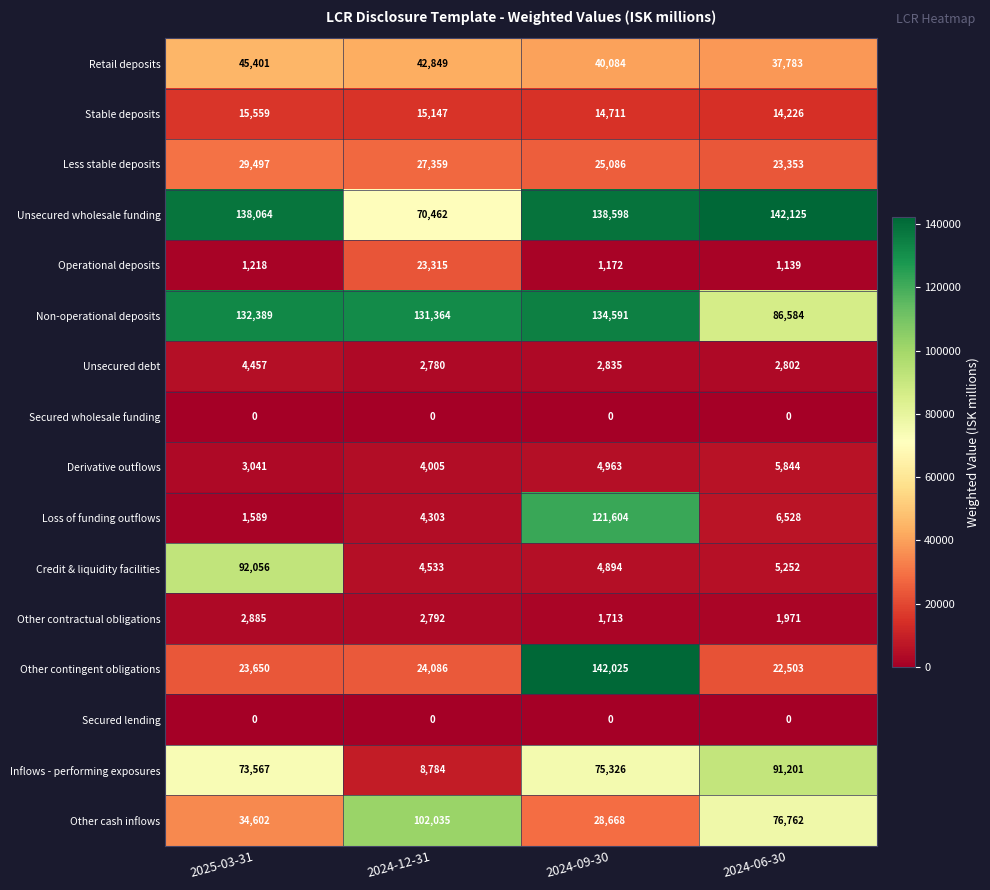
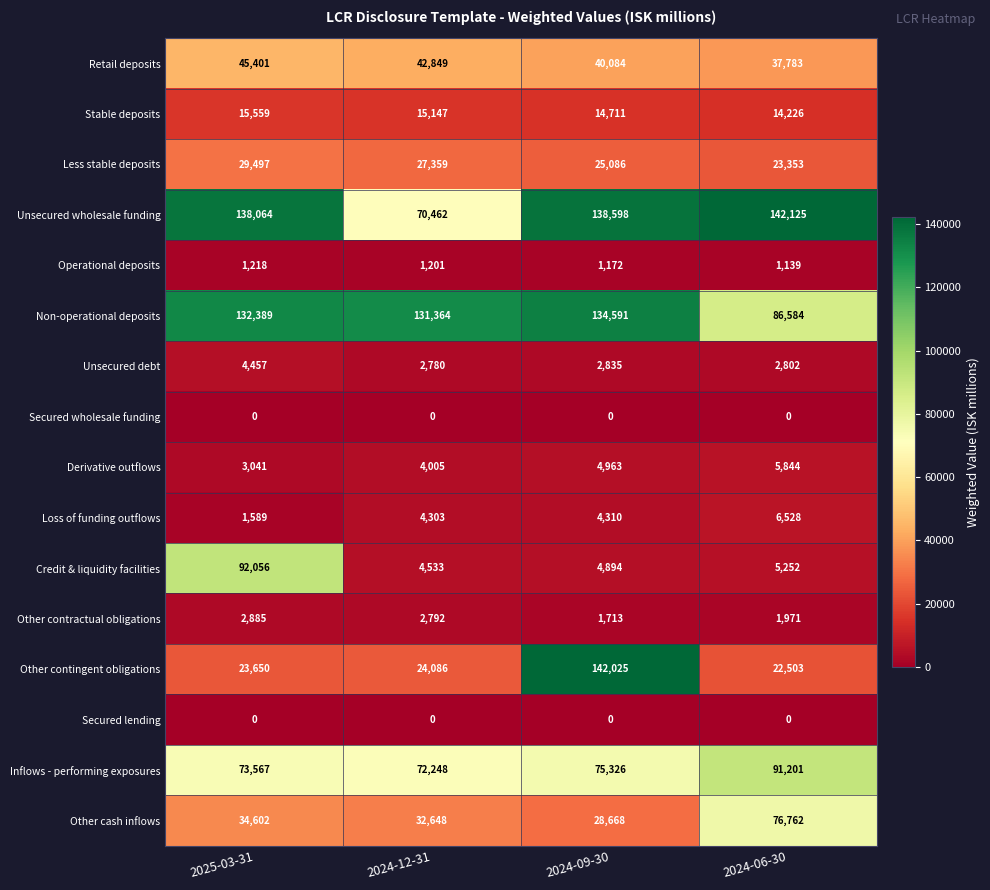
Operational deposits, 2024-12-31: 23,315 -> 1,201
Loss of funding outflows, 2024-09-30: 121,604 -> 4,310
Inflows - performing exposures, 2024-12-31: 8,784 -> 72,248
Other cash inflows, 2024-12-31: 102,035 -> 32,648
